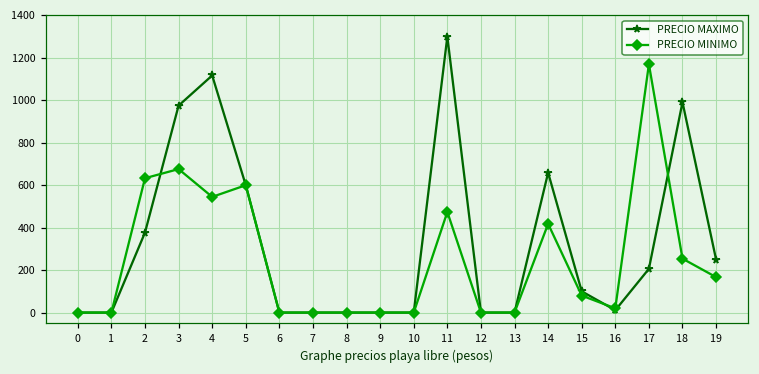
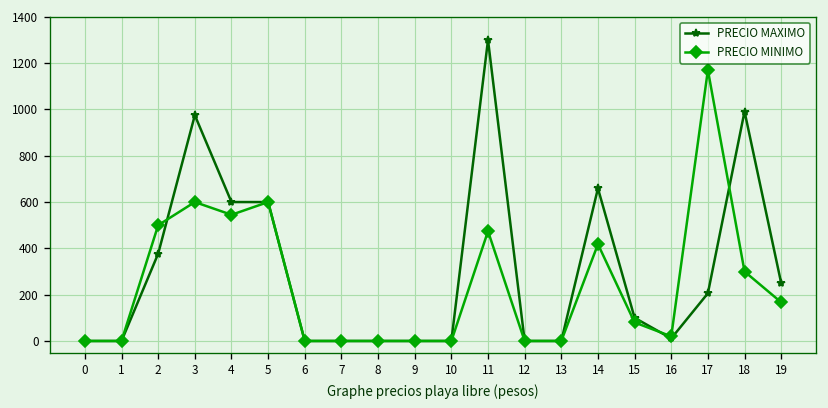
PRECIO MINIMO, 2: 630 -> 500
PRECIO MINIMO, 3: 680 -> 600
PRECIO MAXIMO, 4: 1120 -> 600
PRECIO MINIMO, 18: 250 -> 300
